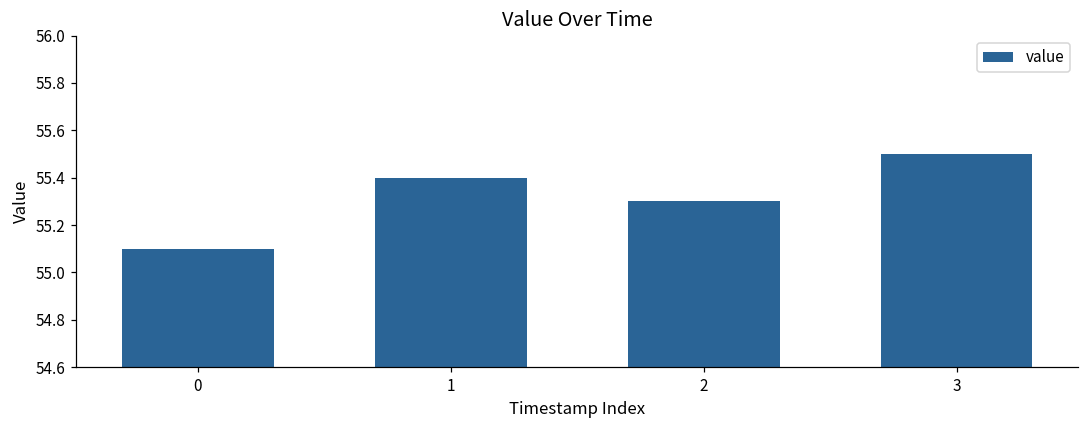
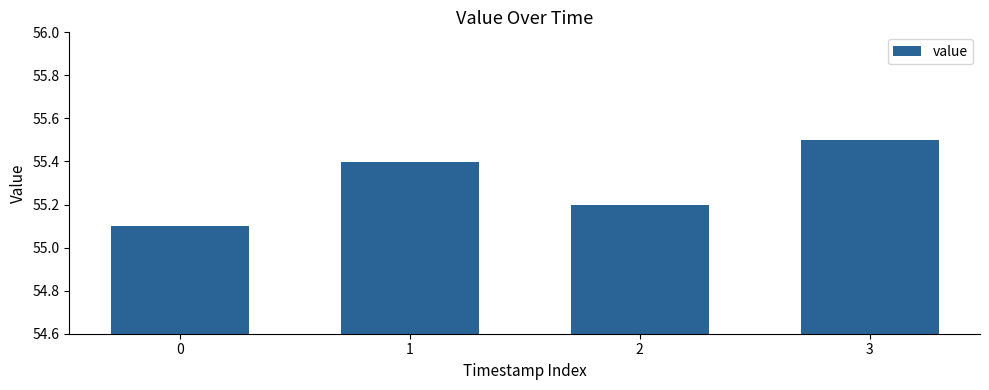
2: 55.3 -> 55.2
